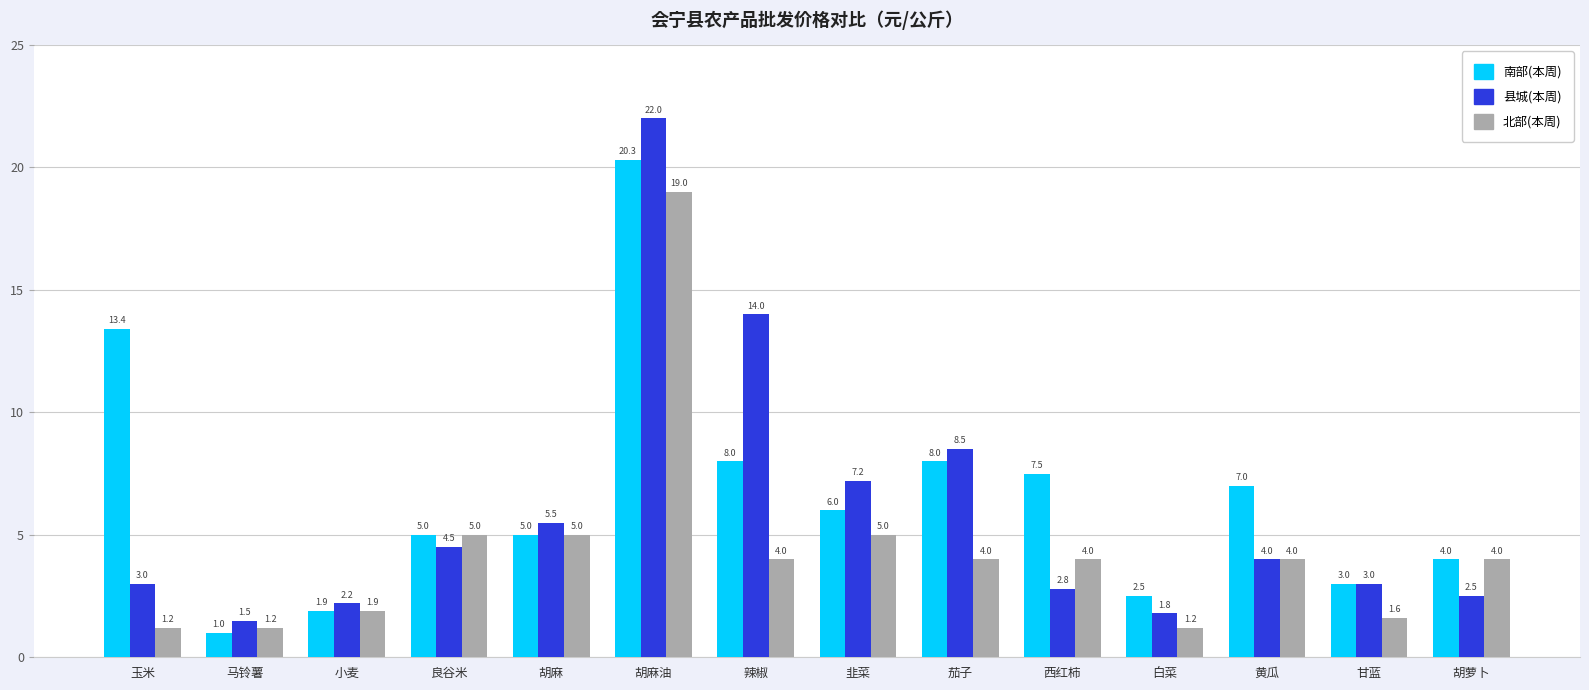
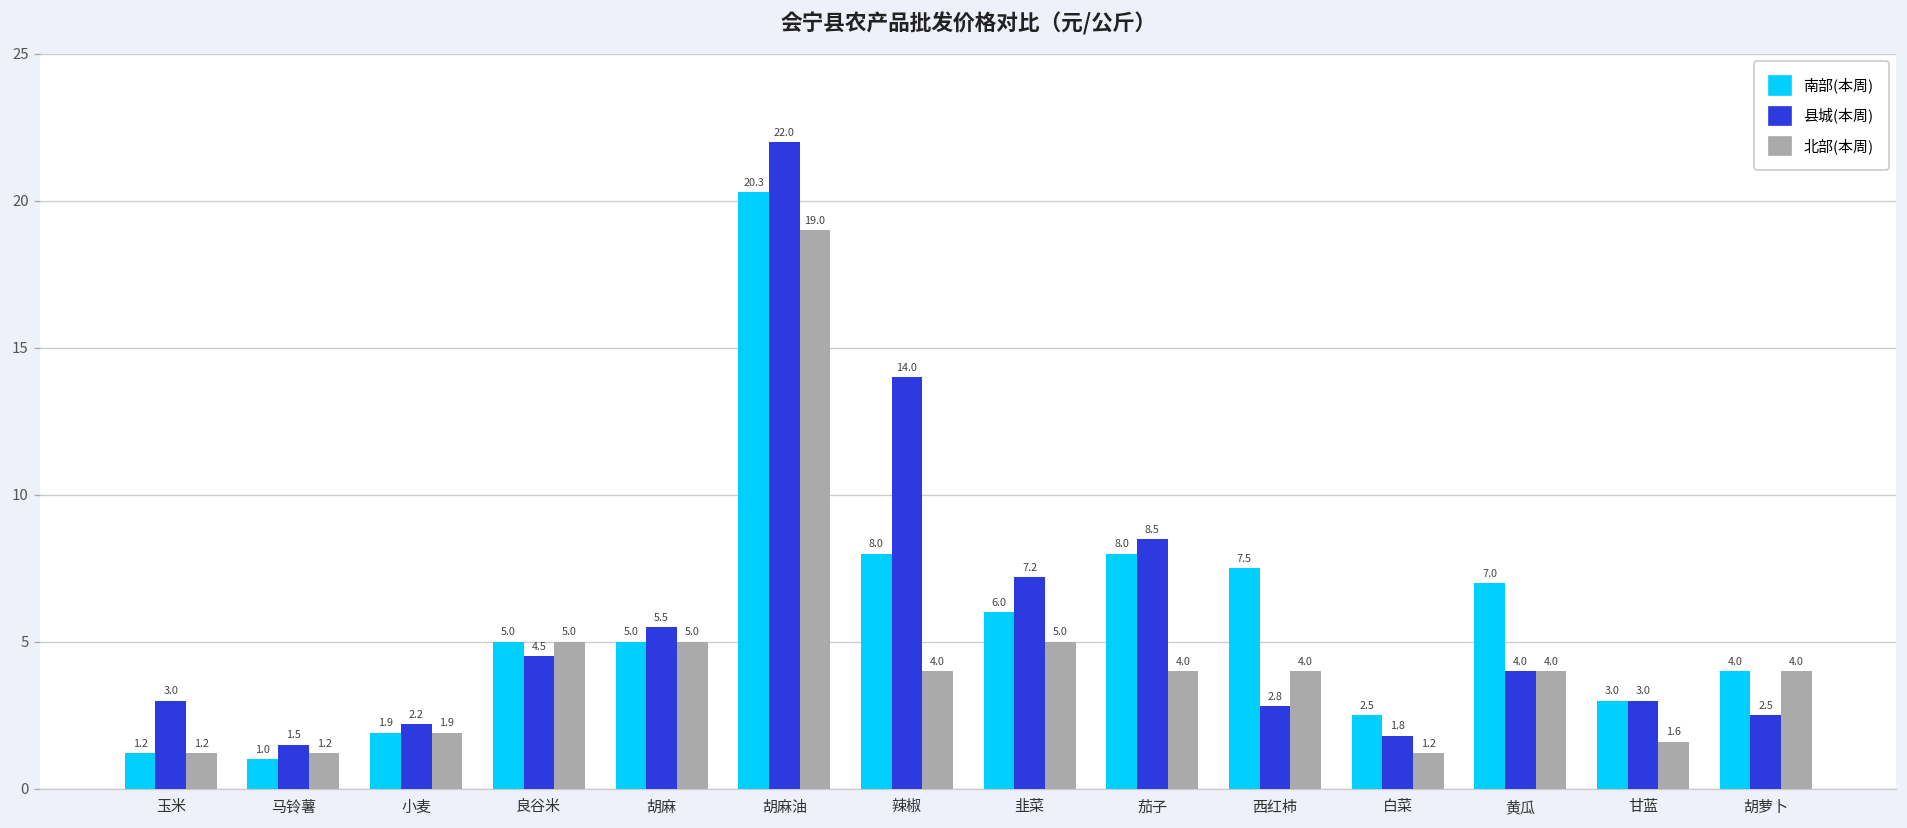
南部(本周), 玉米: 13.4 -> 1.2
